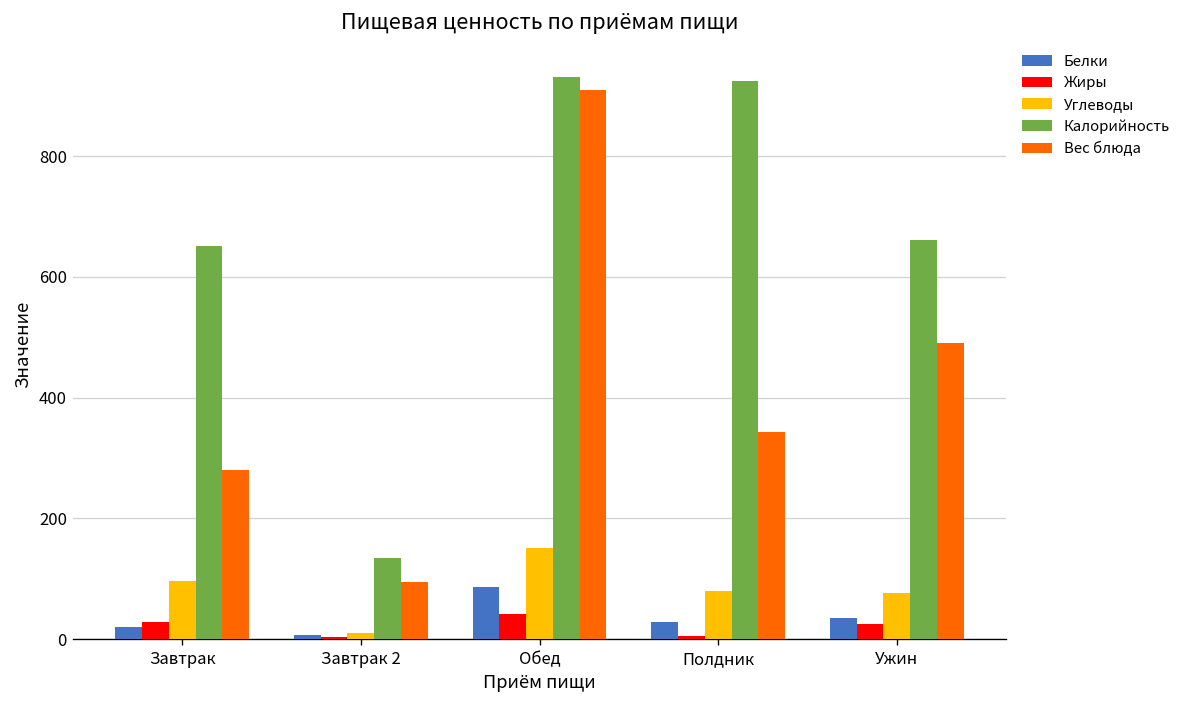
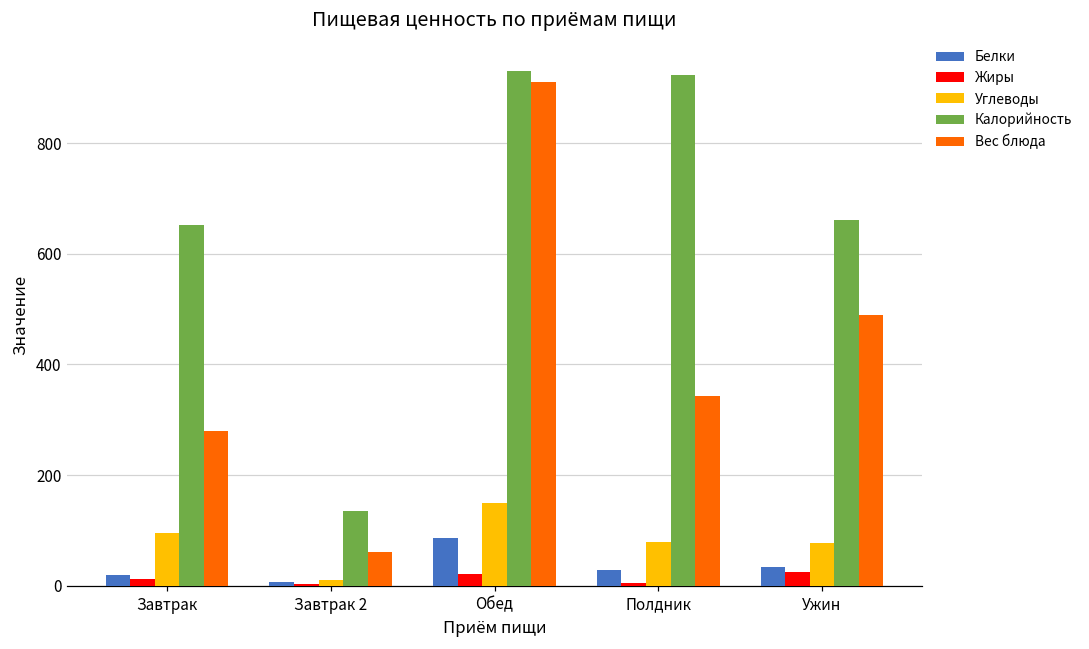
Жиры, Завтрак: 30 -> 10
Вес блюда, Завтрак 2: 100 -> 60
Жиры, Обед: 40 -> 20
